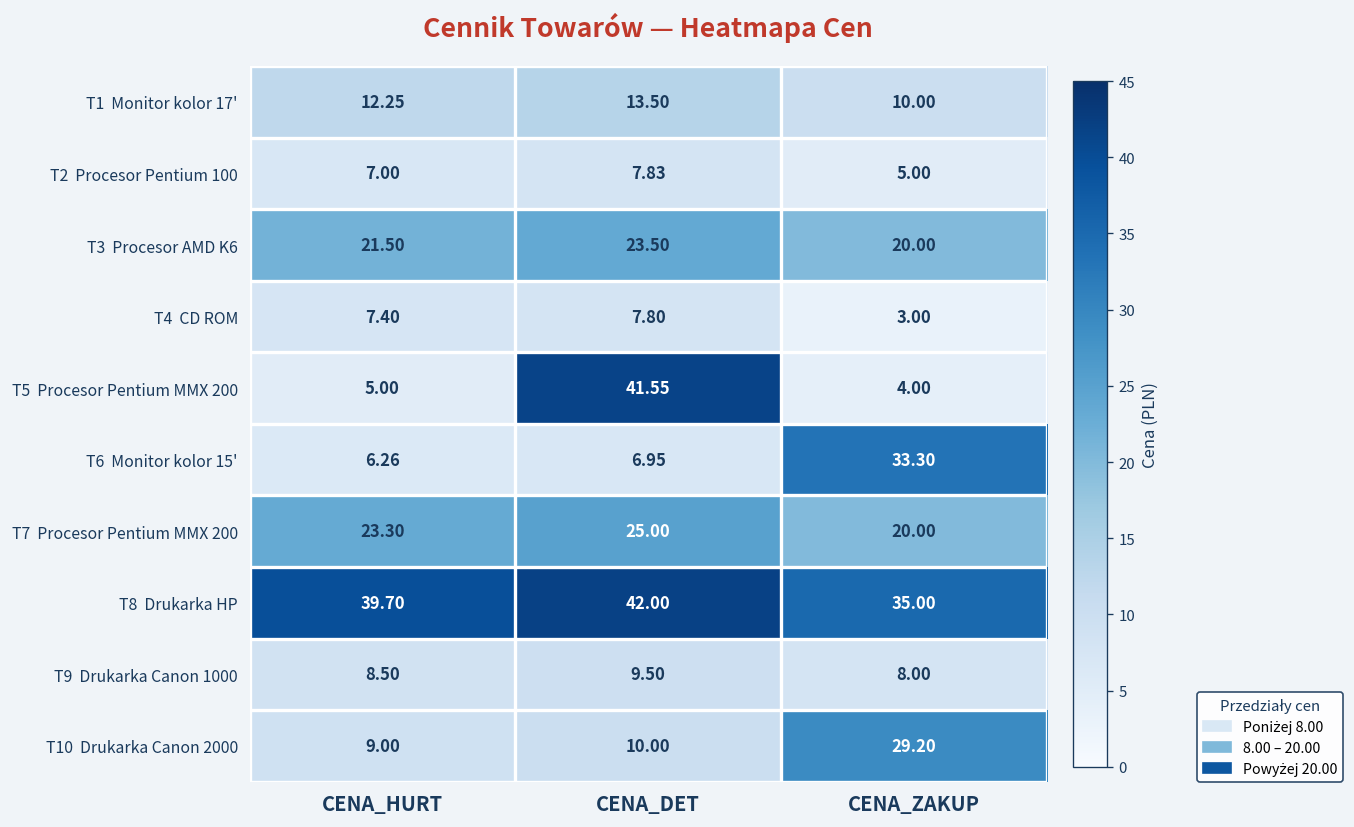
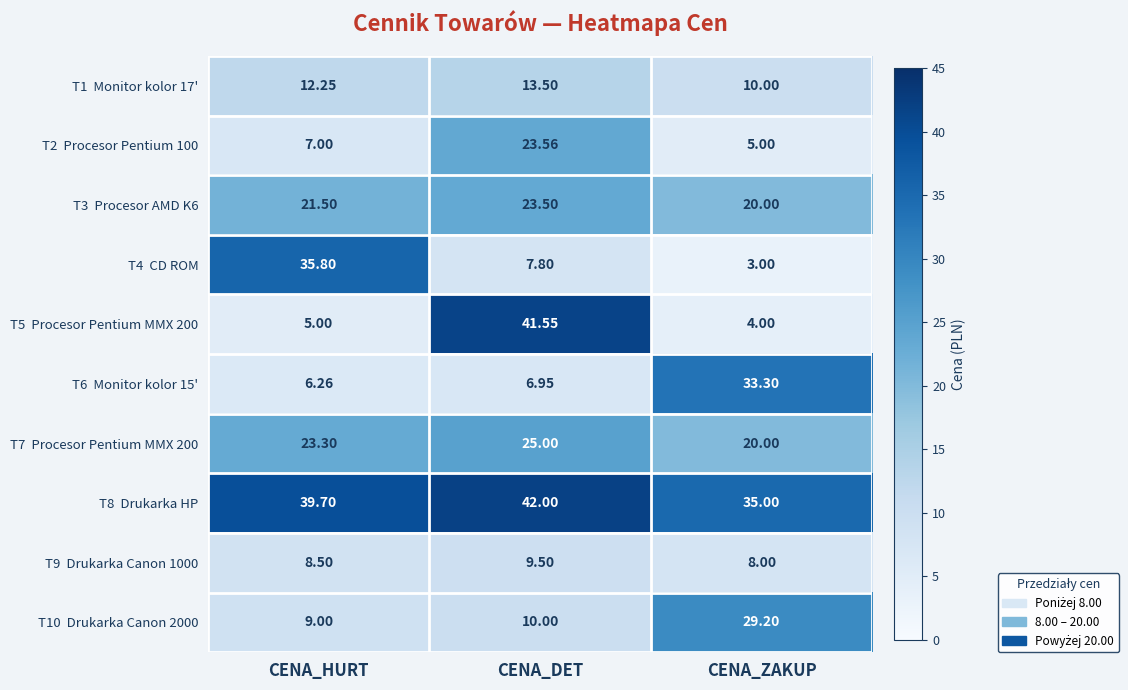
T2 Procesor Pentium 100, CENA_DET: 7.83 -> 23.56
T4 CD ROM, CENA_HURT: 7.40 -> 35.80
